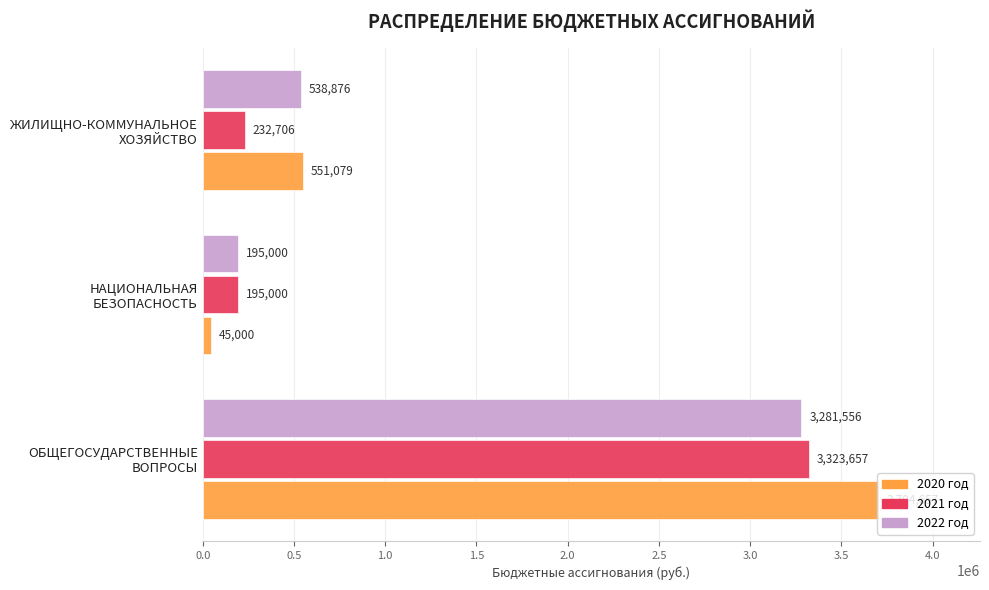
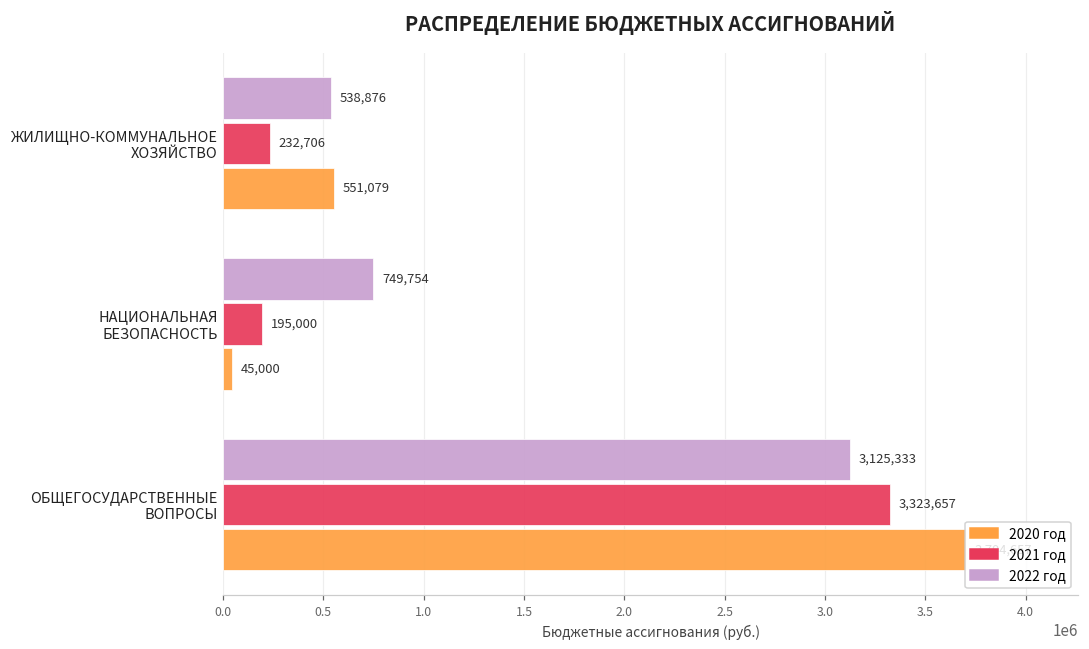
2022 год, НАЦИОНАЛЬНАЯ БЕЗОПАСНОСТЬ: 195,000 -> 749,754
2022 год, ОБЩЕГОСУДАРСТВЕННЫЕ ВОПРОСЫ: 3,281,556 -> 3,125,333
